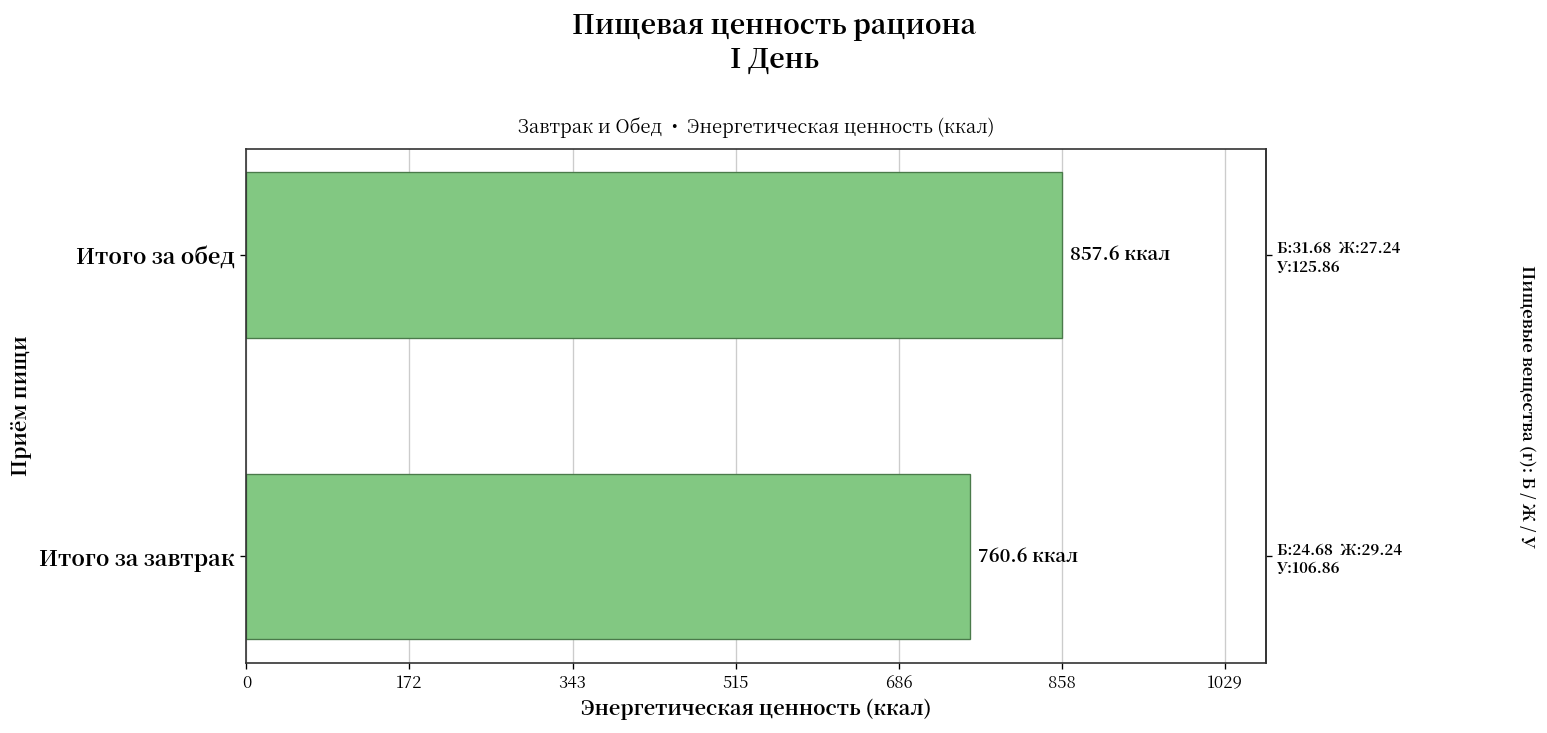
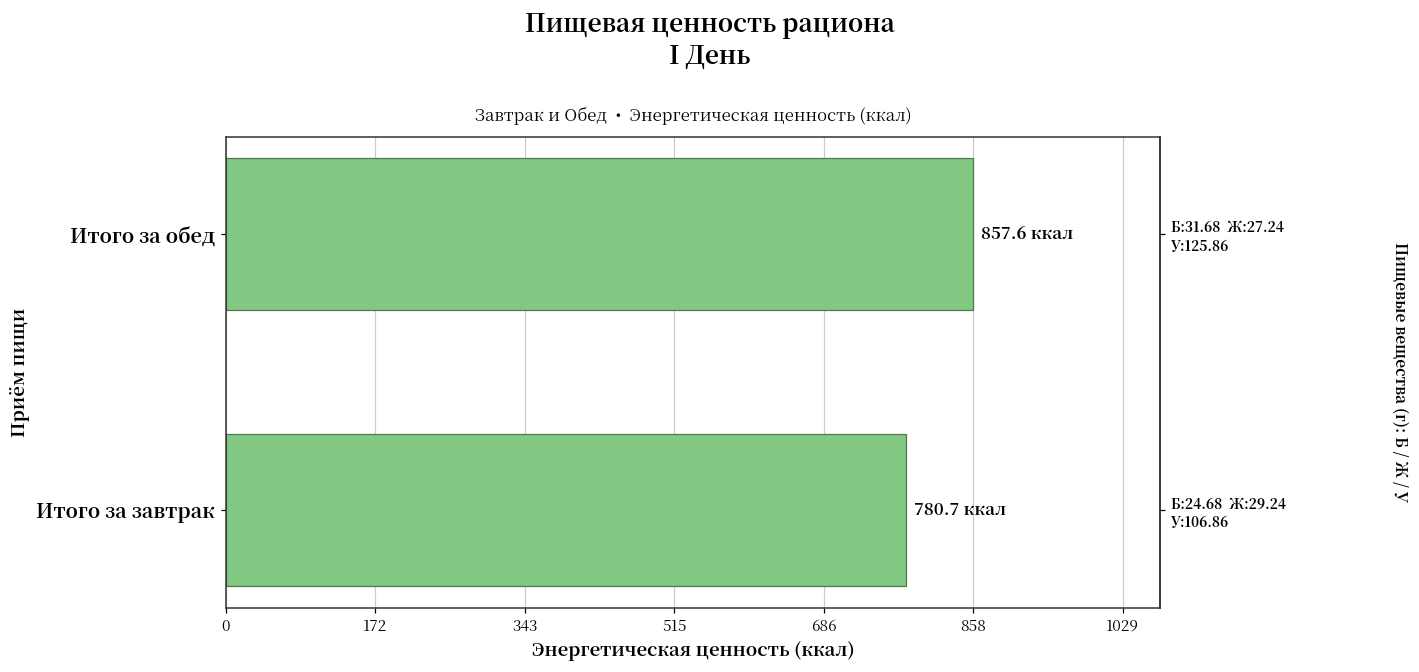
Итого за завтрак: 760.6 -> 780.7
